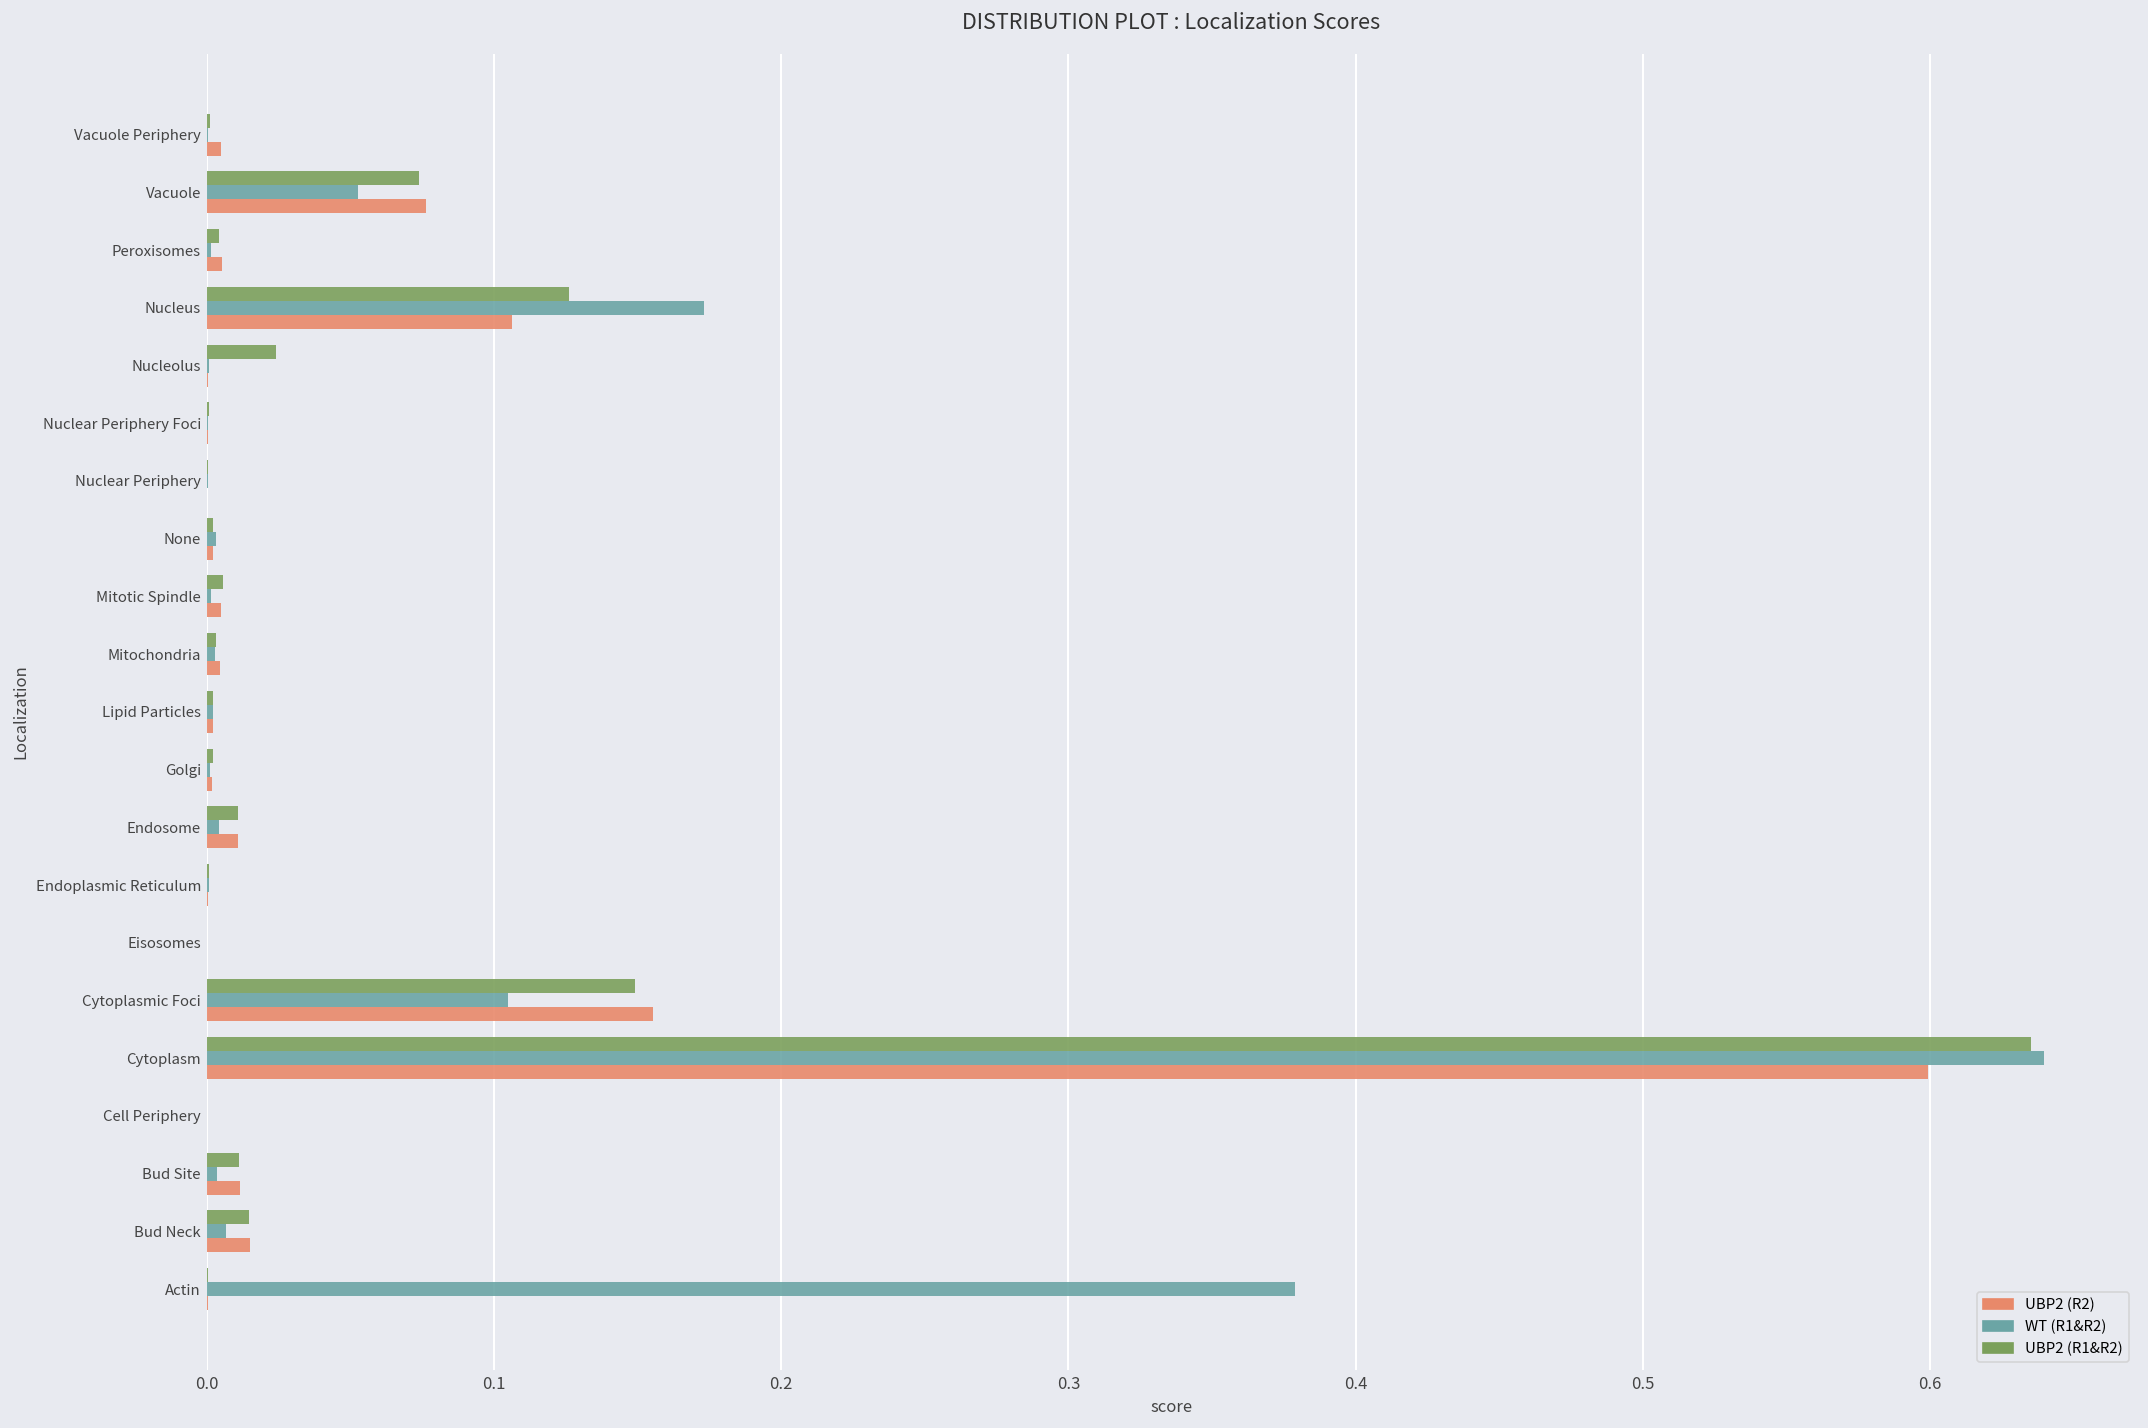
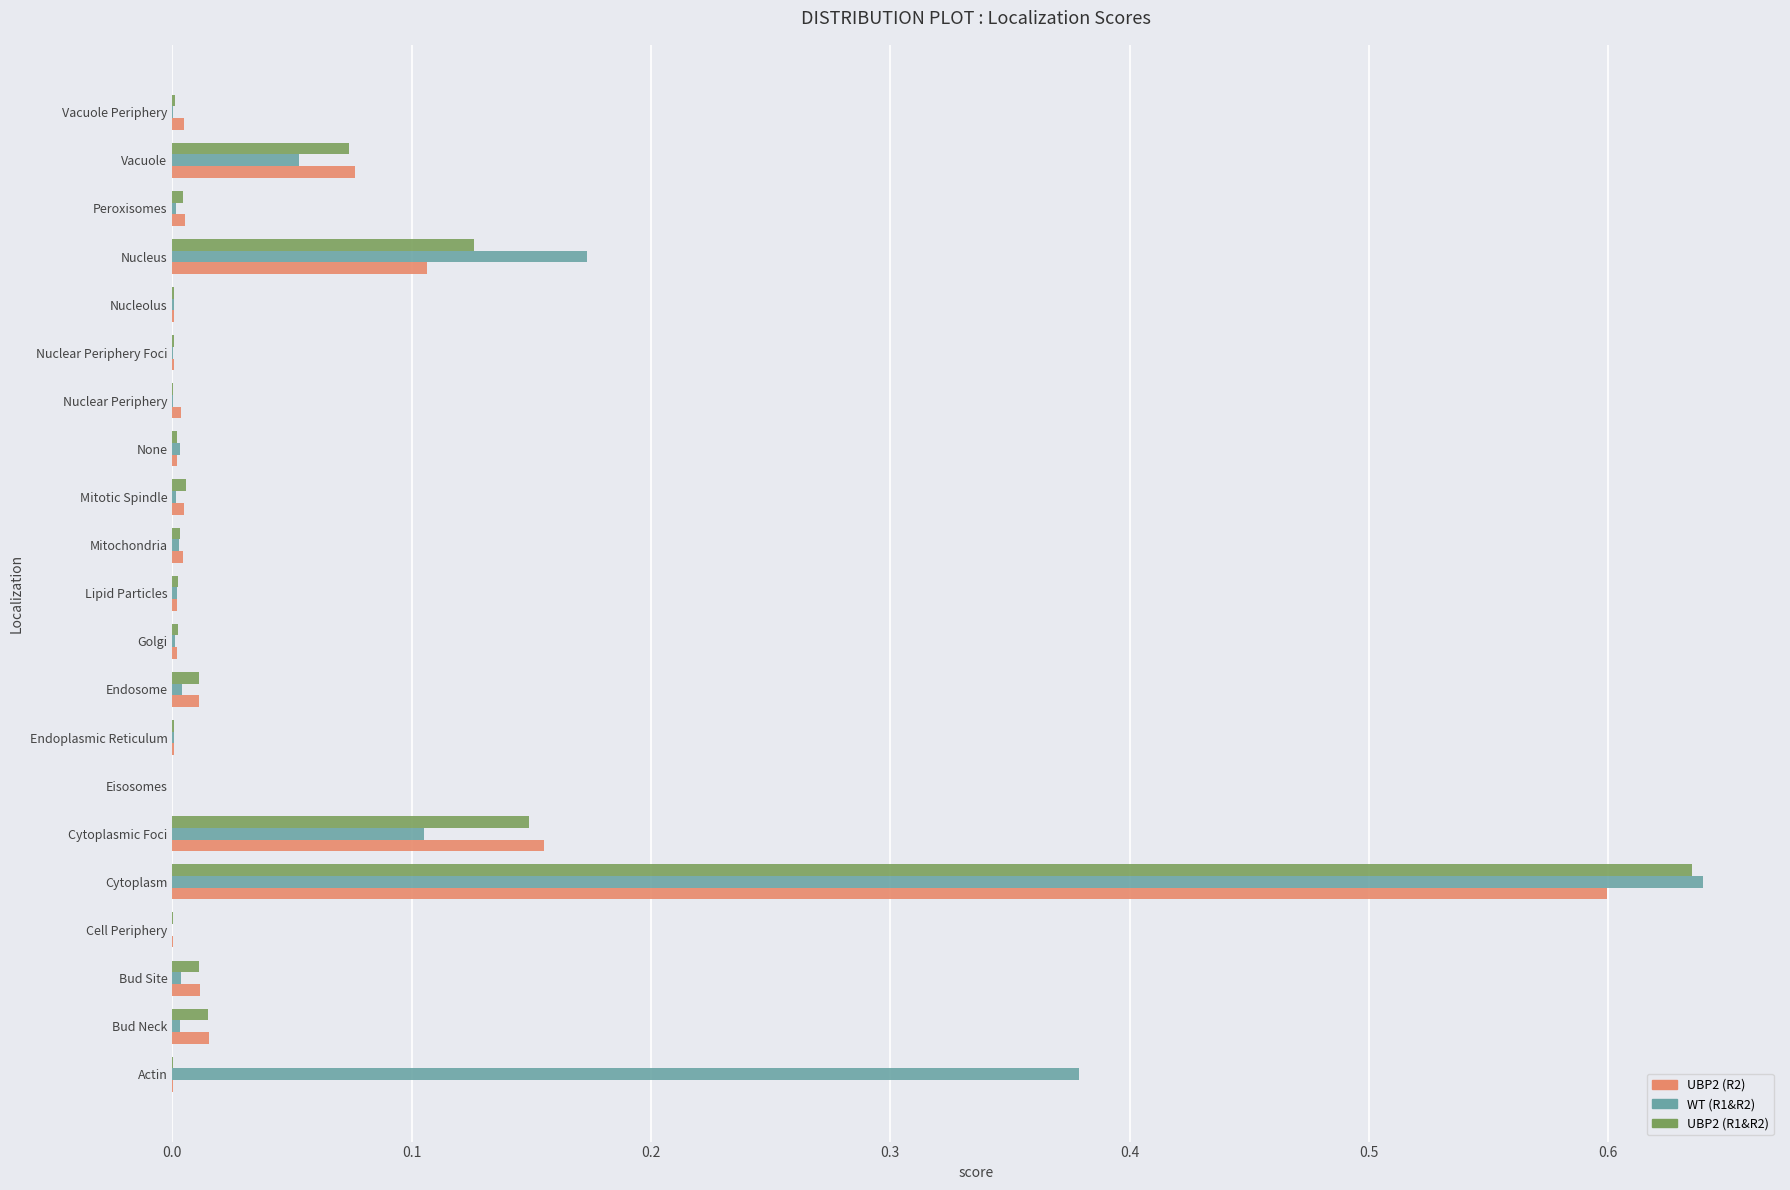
UBP2 (R1&R2), Nucleolus: 0.024 -> 0.001
UBP2 (R2), Nuclear Periphery: 0.000 -> 0.004
WT (R1&R2), Bud Neck: 0.007 -> 0.003
